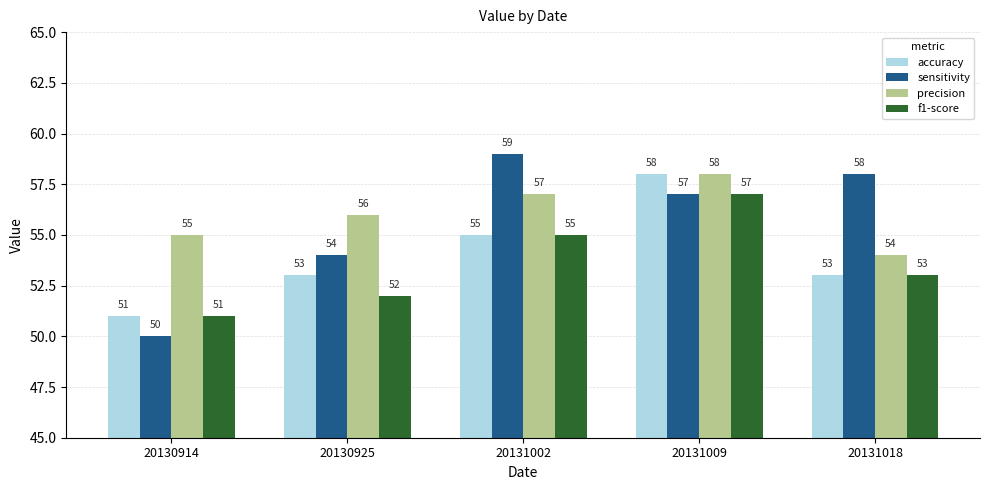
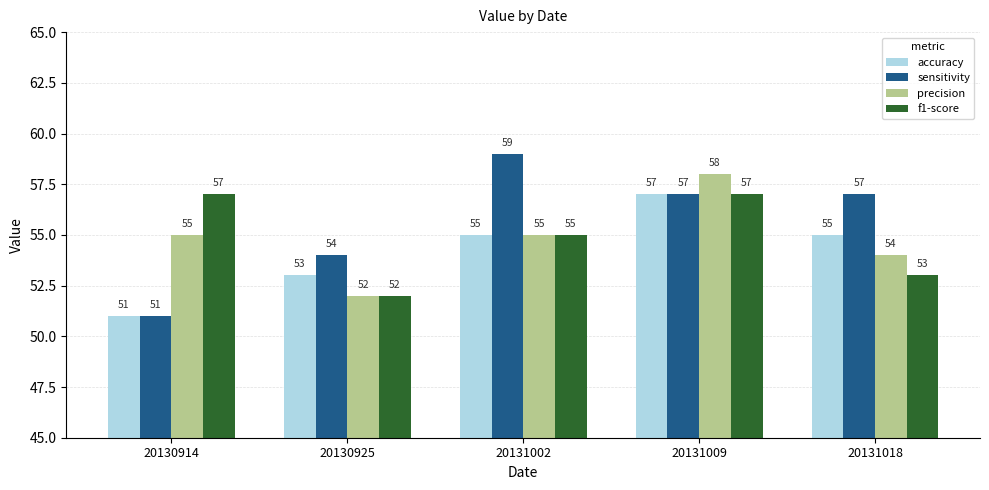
sensitivity, 20130914: 50 -> 51
f1-score, 20130914: 51 -> 57
precision, 20130925: 56 -> 52
precision, 20131002: 57 -> 55
accuracy, 20131009: 58 -> 57
accuracy, 20131018: 53 -> 55
sensitivity, 20131018: 58 -> 57
